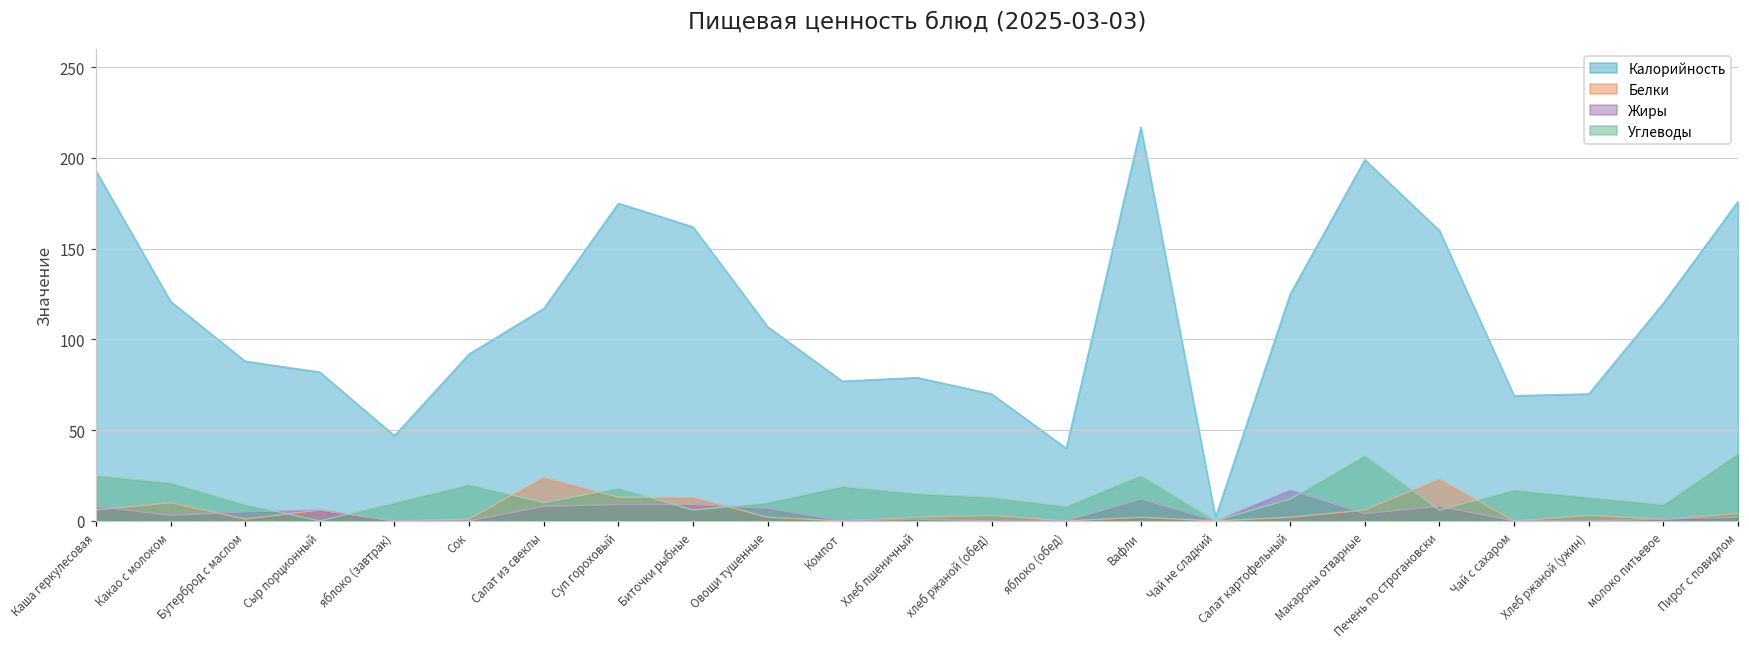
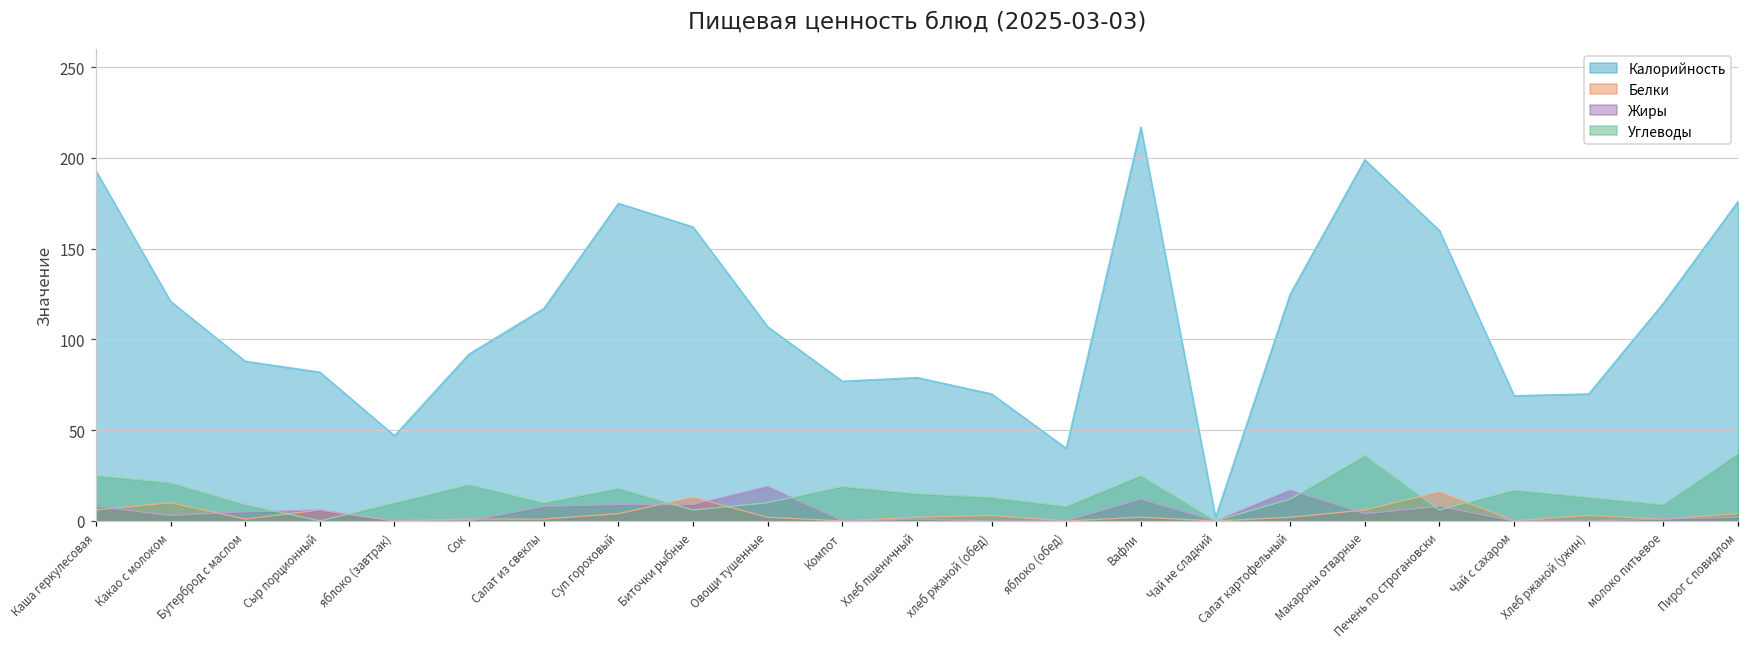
Белки, Салат из свеклы: 24 -> 1
Белки, Суп гороховый: 13 -> 4
Жиры, Овощи тушенные: 7 -> 19
Белки, Печень по строгановски: 23 -> 16
